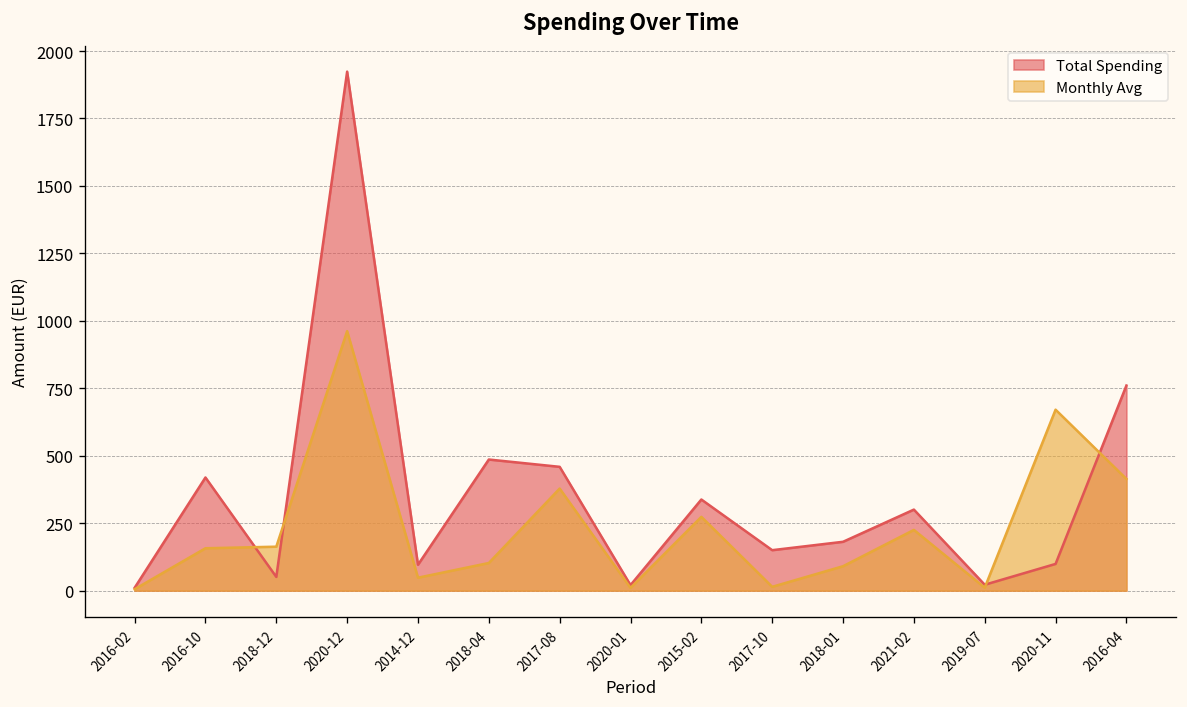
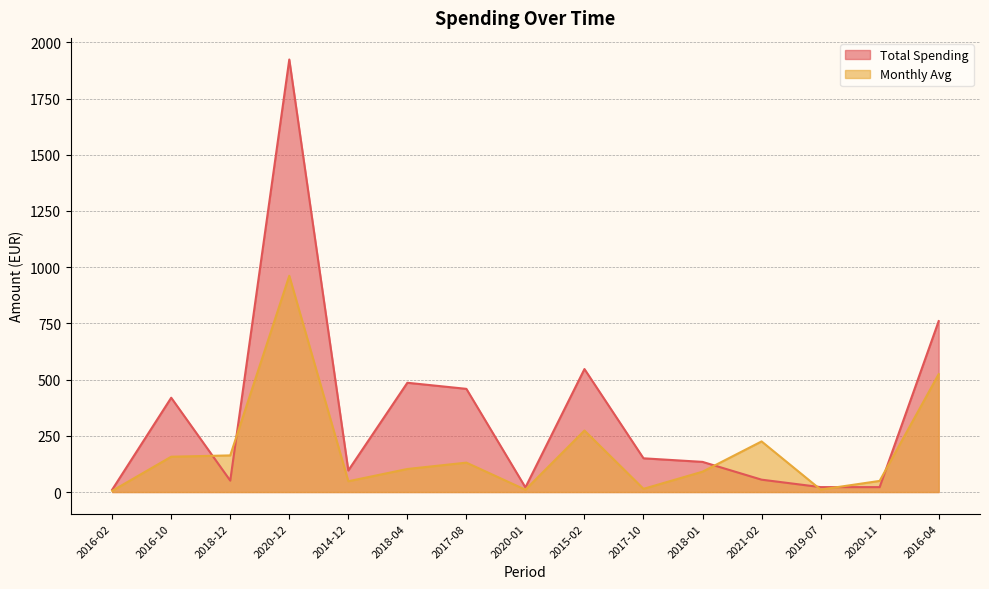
Monthly Avg, 2017-08: 380 -> 130
Total Spending, 2015-02: 340 -> 550
Total Spending, 2018-01: 180 -> 130
Total Spending, 2021-02: 300 -> 60
Total Spending, 2020-11: 100 -> 20
Monthly Avg, 2020-11: 670 -> 50
Monthly Avg, 2016-04: 410 -> 520
